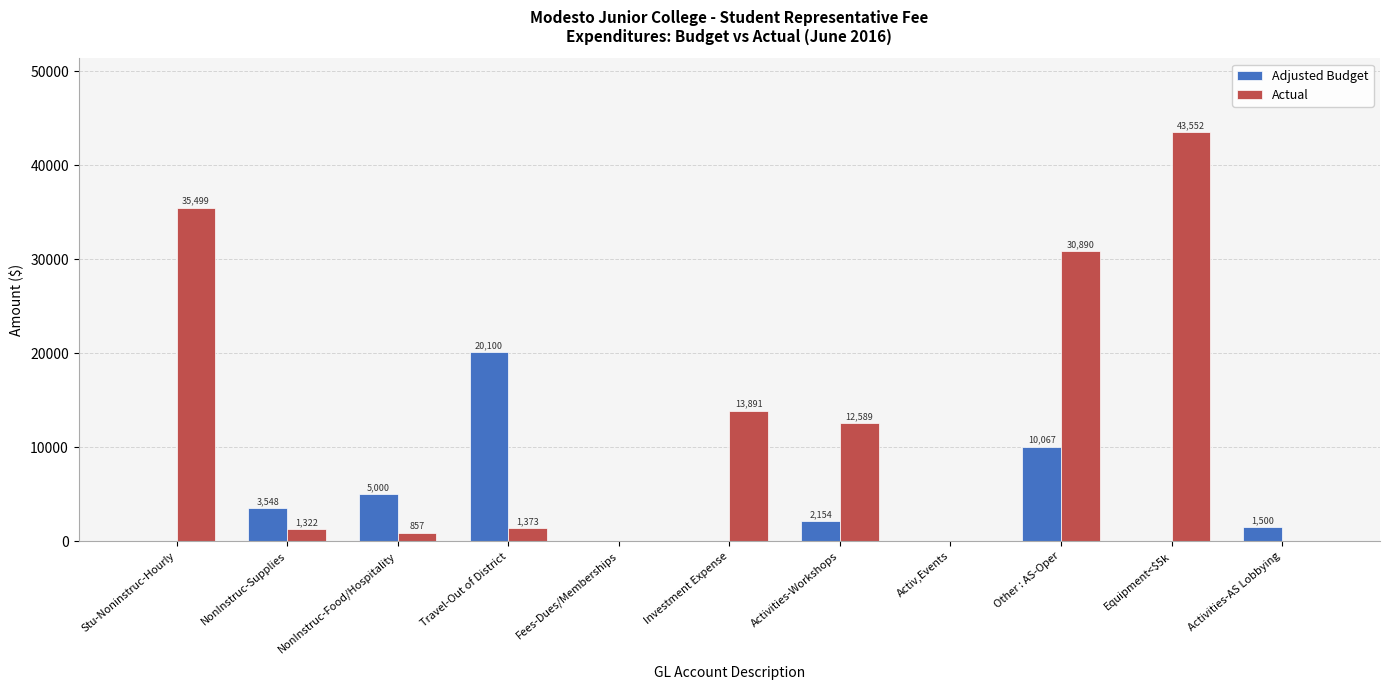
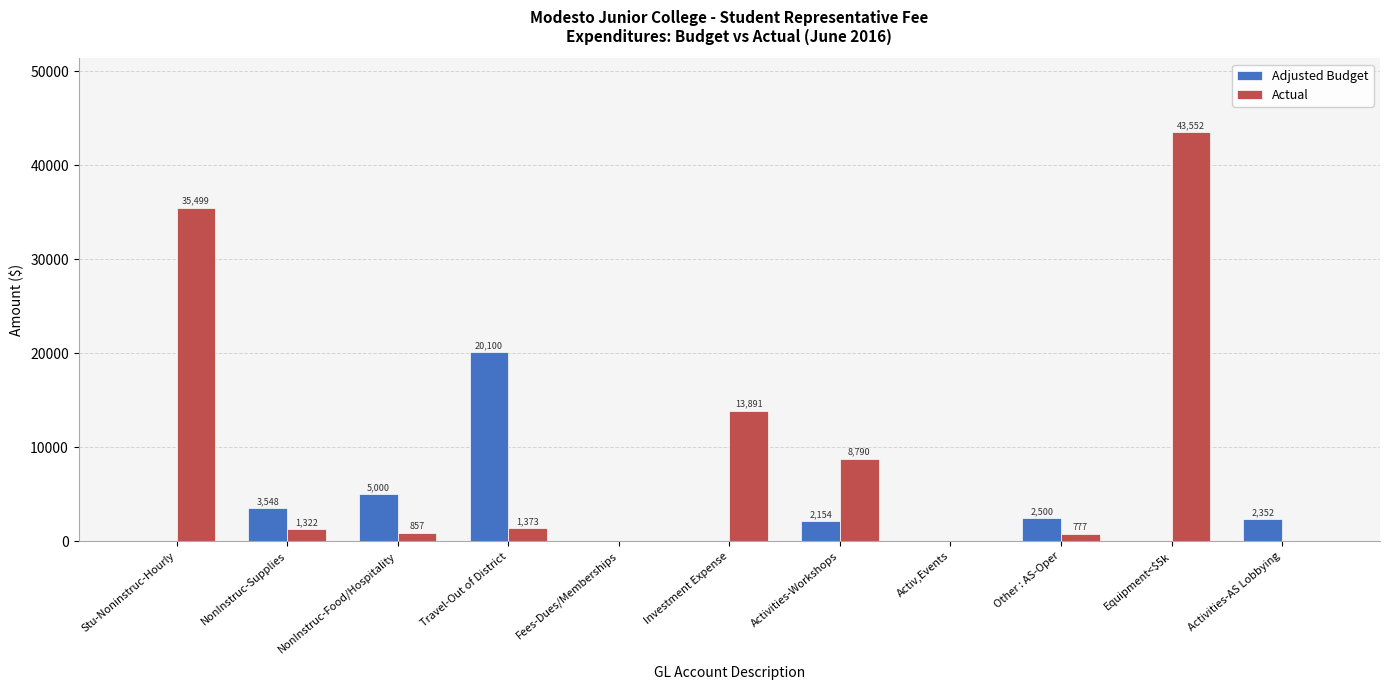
Actual, Activities-Workshops: 12,589 -> 8,790
Adjusted Budget, Other : AS-Oper: 10,067 -> 2,500
Actual, Other : AS-Oper: 30,890 -> 777
Adjusted Budget, Activities-AS Lobbying: 1,500 -> 2,352
